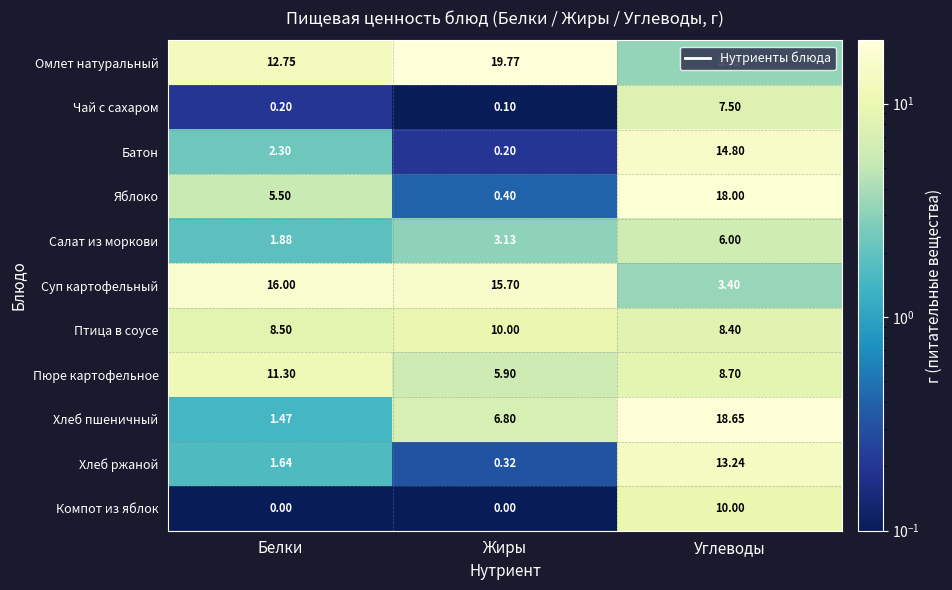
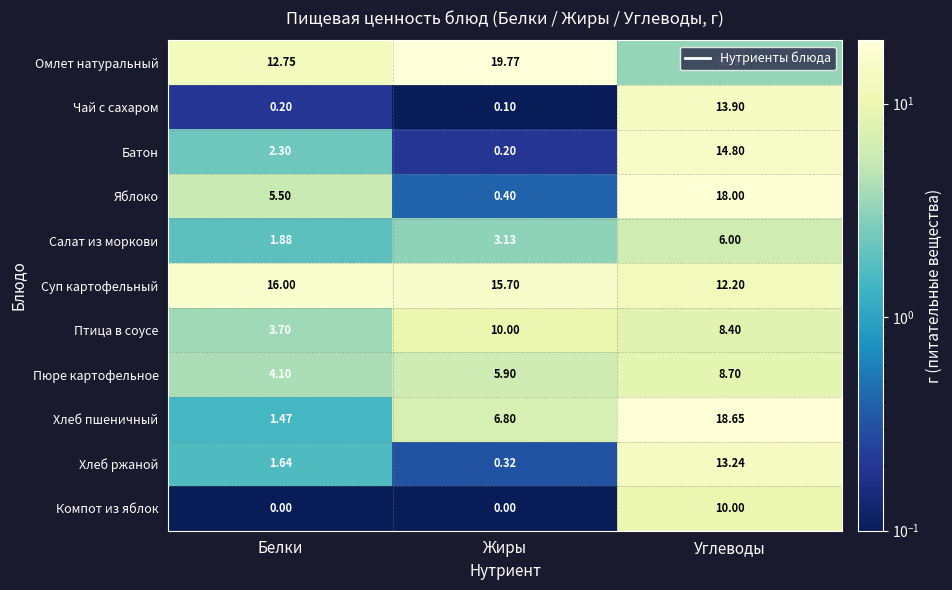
Чай с сахаром, Углеводы: 7.50 -> 13.90
Суп картофельный, Углеводы: 3.40 -> 12.20
Птица в соусе, Белки: 8.50 -> 3.70
Пюре картофельное, Белки: 11.30 -> 4.10
